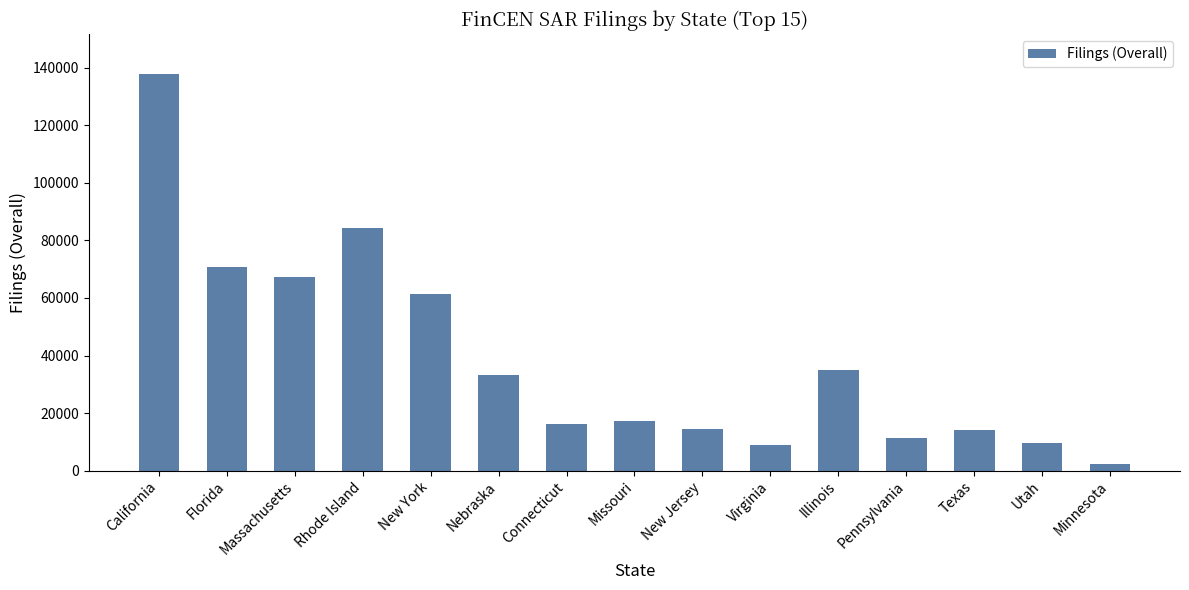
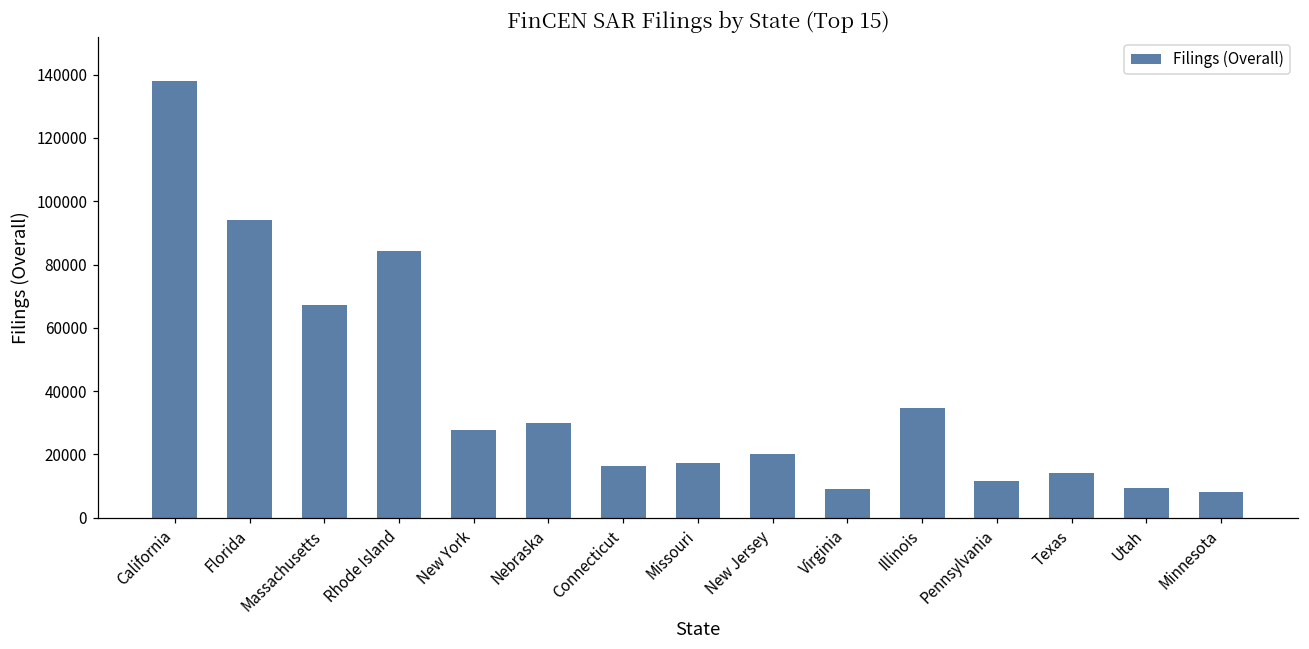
Florida: 71000 -> 94000
New York: 61000 -> 28000
Nebraska: 33000 -> 30000
New Jersey: 15000 -> 20000
Minnesota: 2000 -> 8000
